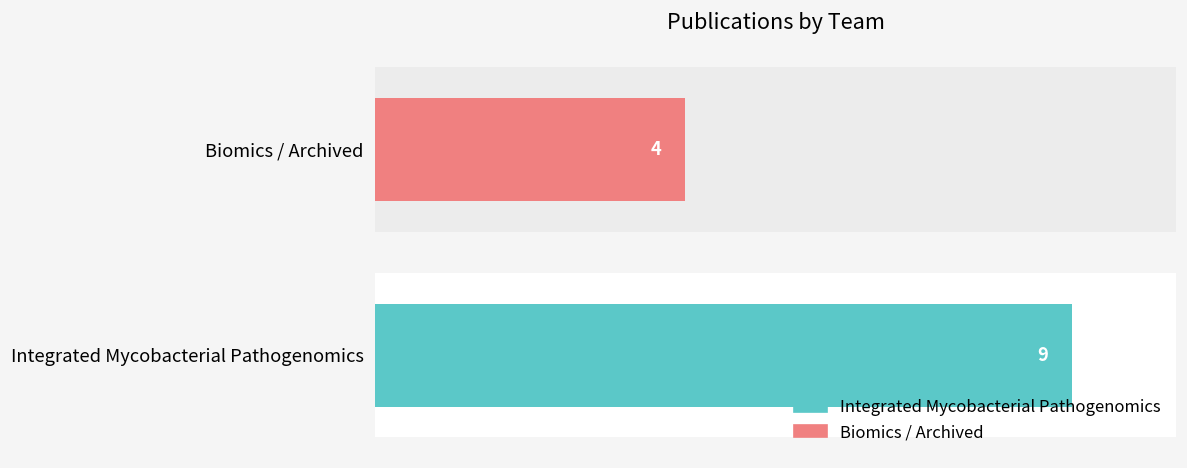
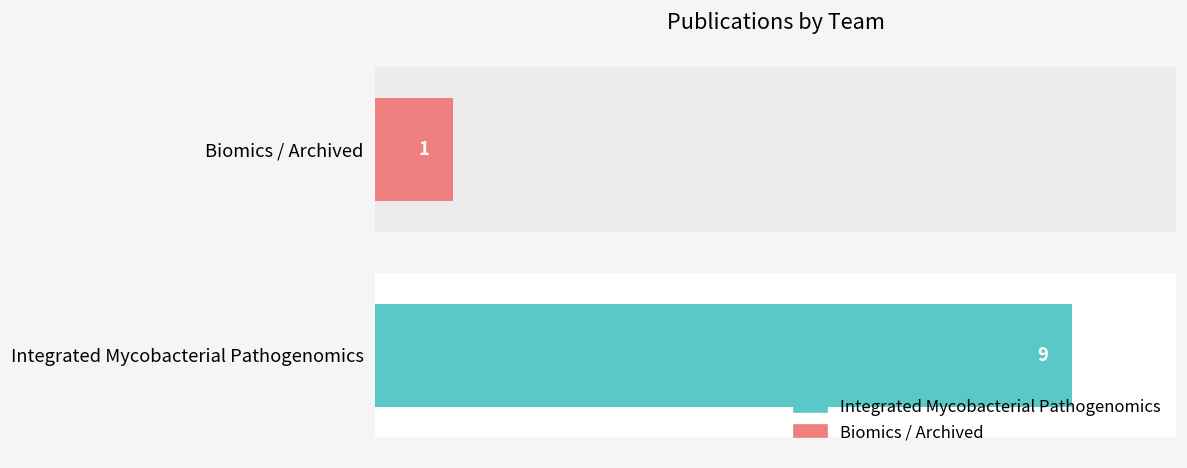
Biomics / Archived: 4 -> 1
